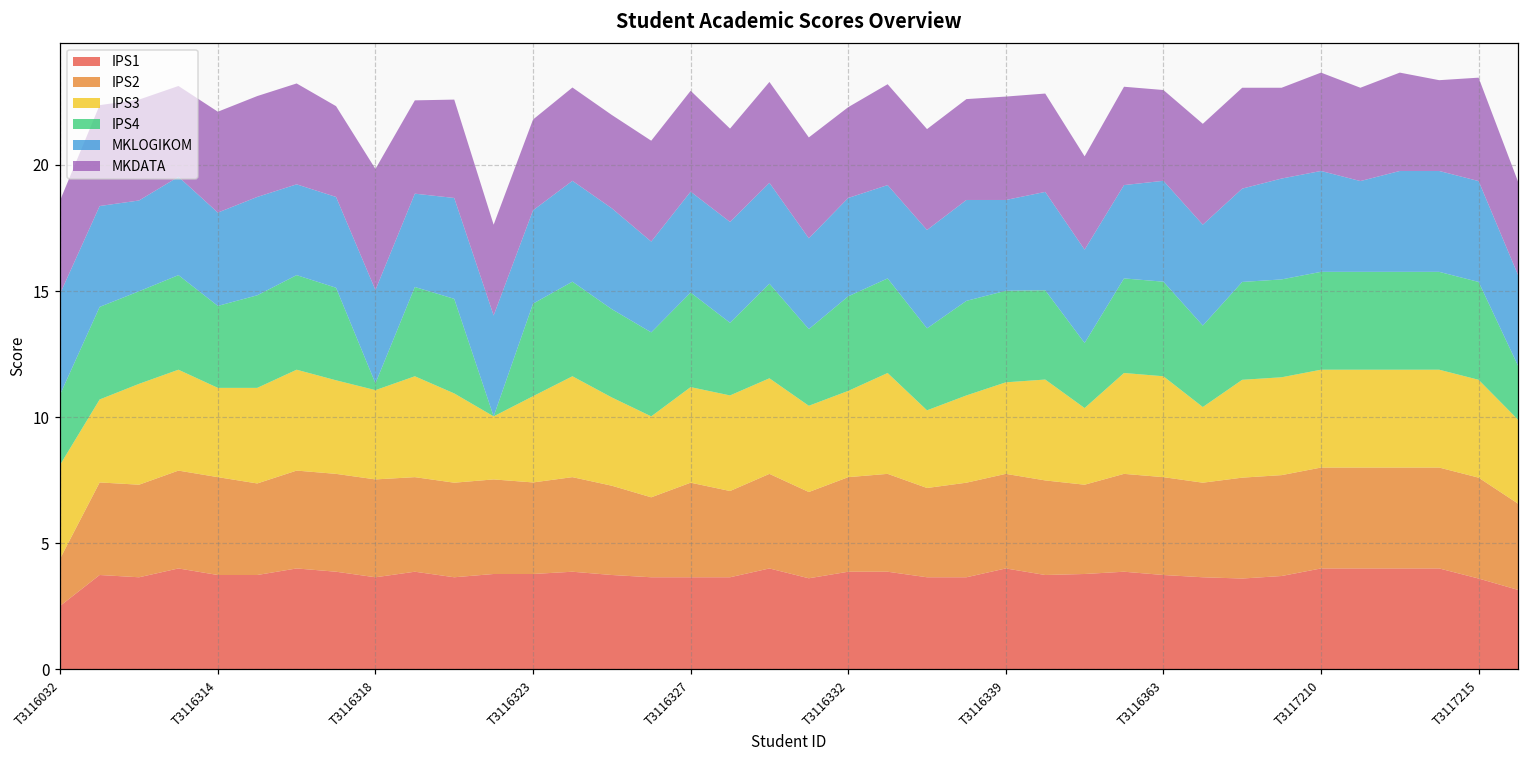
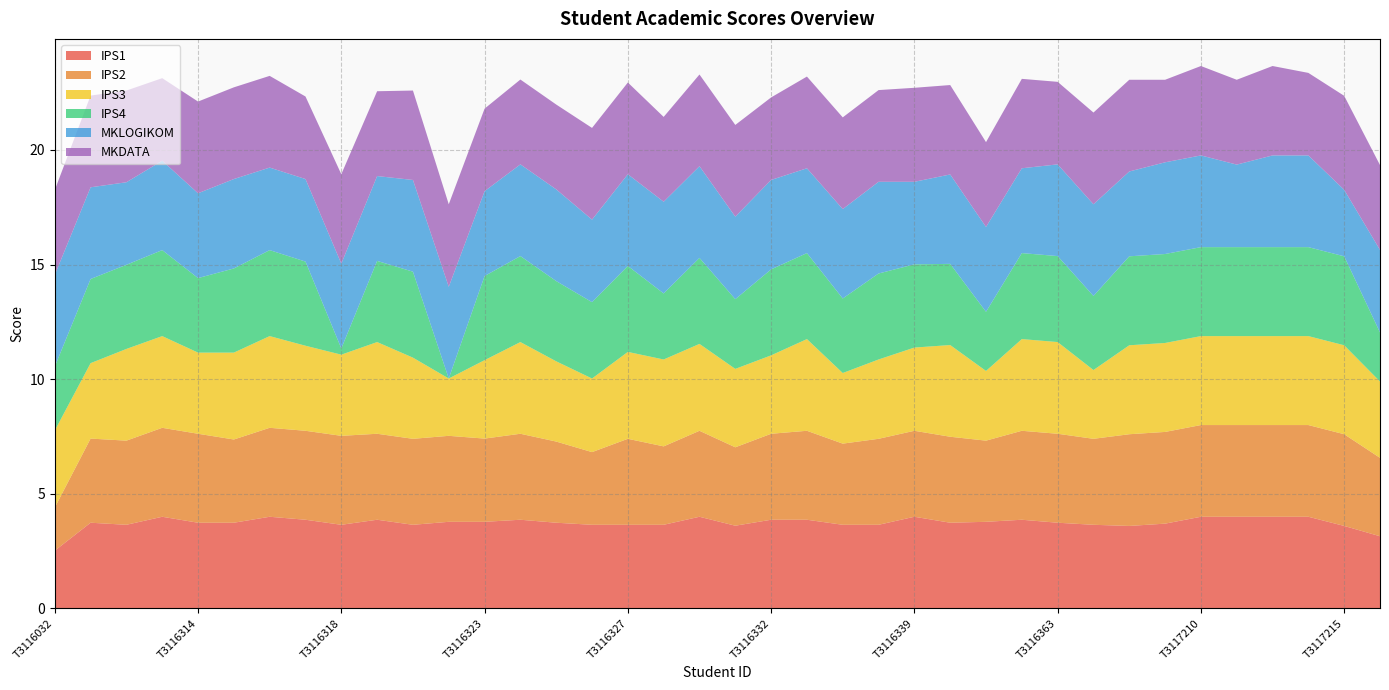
IPS3, T3116032: 3.7 -> 3.4
MKDATA, T3116318: 4.8 -> 3.9
MKLOGIKOM, T3117215: 4.0 -> 2.9
